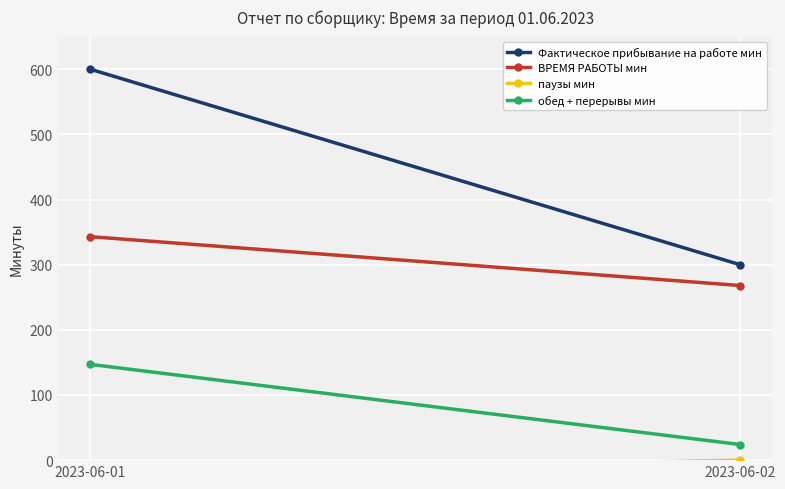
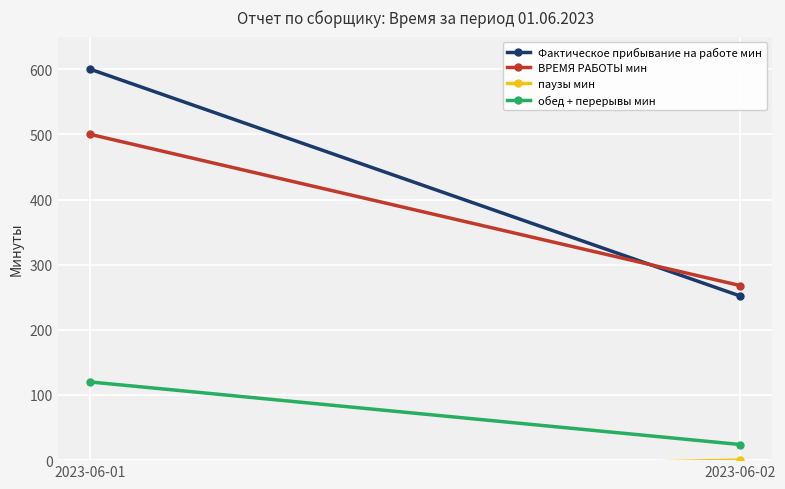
ВРЕМЯ РАБОТЫ мин, 2023-06-01: 340 -> 500
обед + перерывы мин, 2023-06-01: 150 -> 120
Фактическое прибывание на работе мин, 2023-06-02: 300 -> 250
